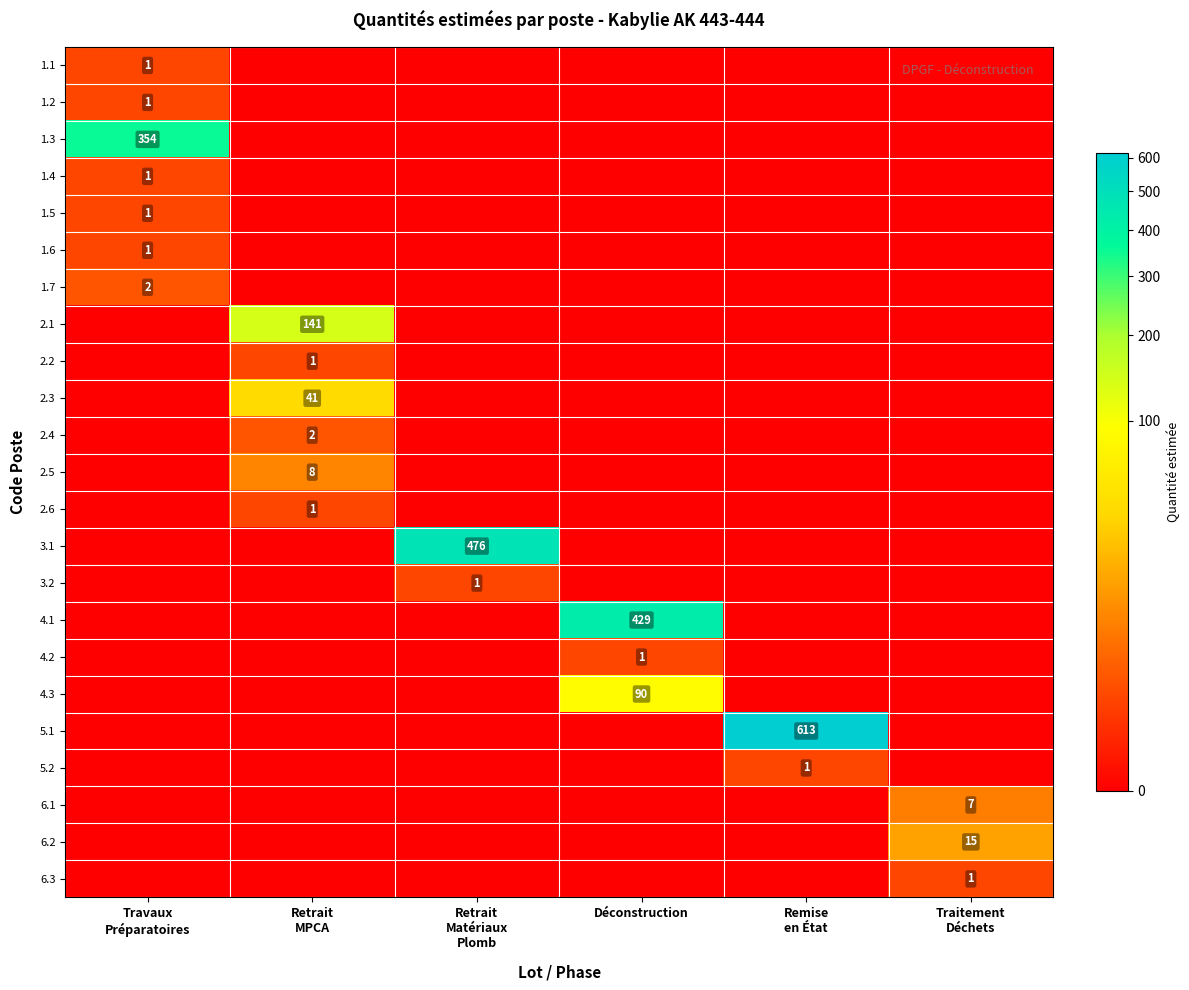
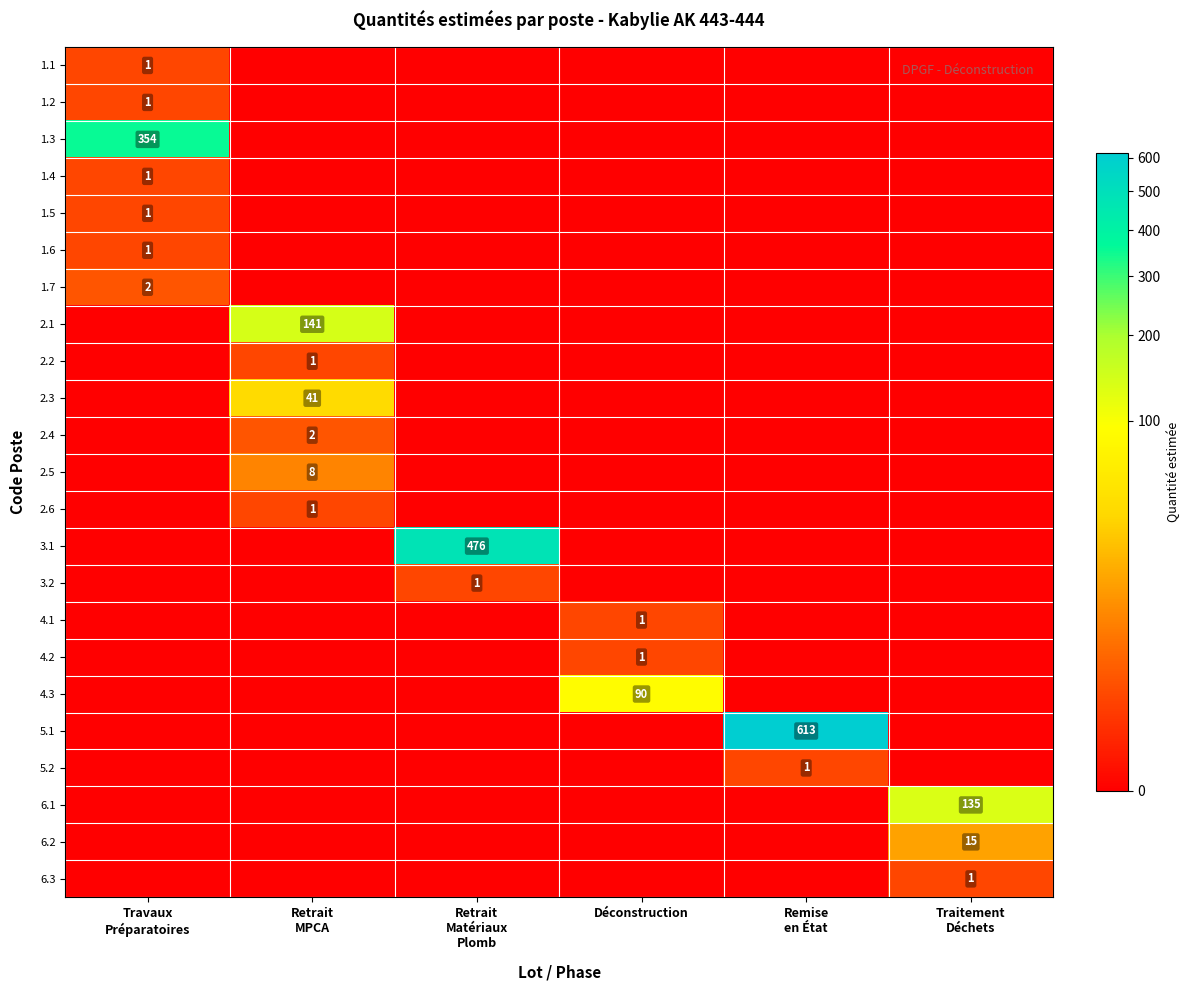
4.1, Déconstruction: 429 -> 1
6.1, Traitement Déchets: 7 -> 135
